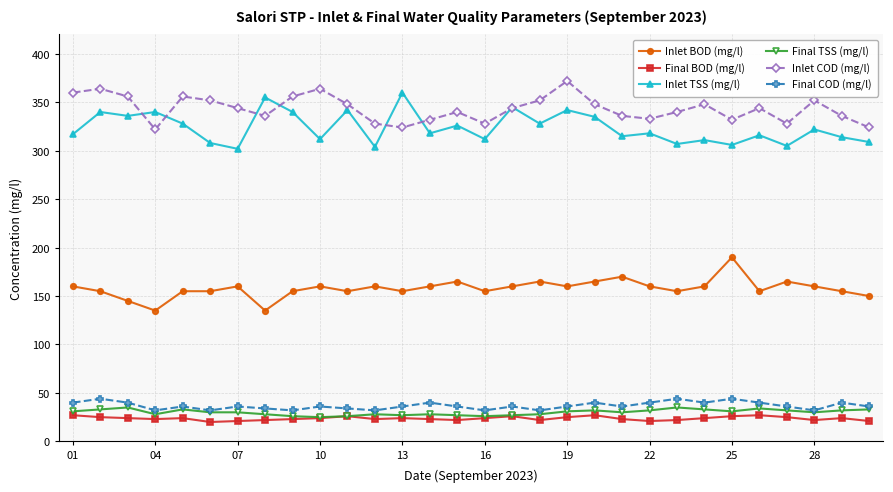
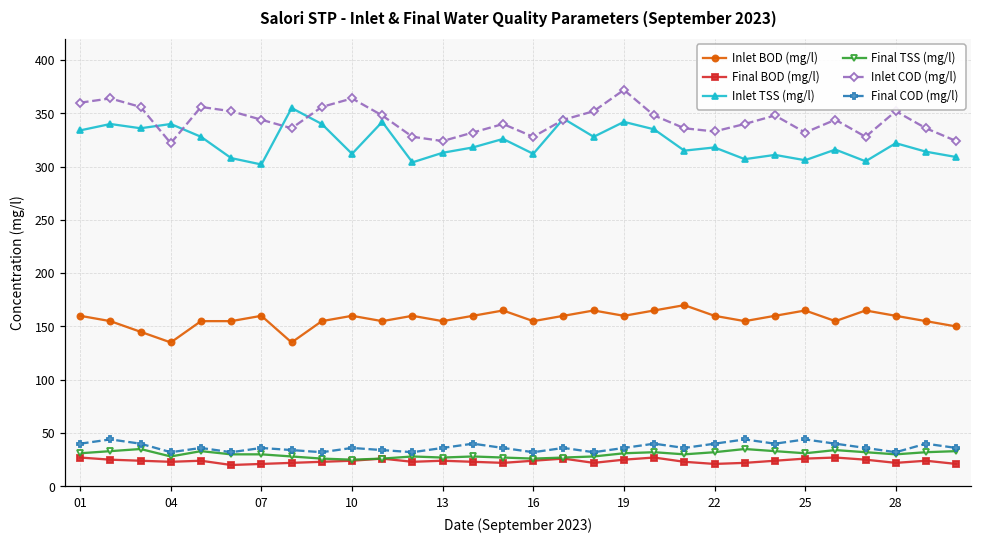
Inlet TSS (mg/l), 01: 320 -> 330
Inlet TSS (mg/l), 13: 360 -> 310
Inlet BOD (mg/l), 25: 190 -> 170
